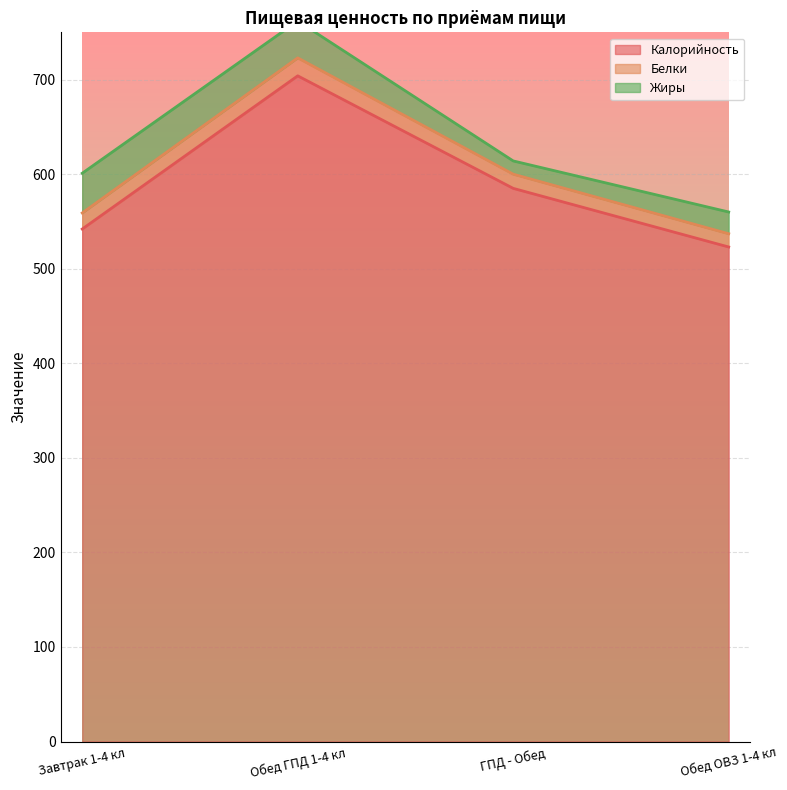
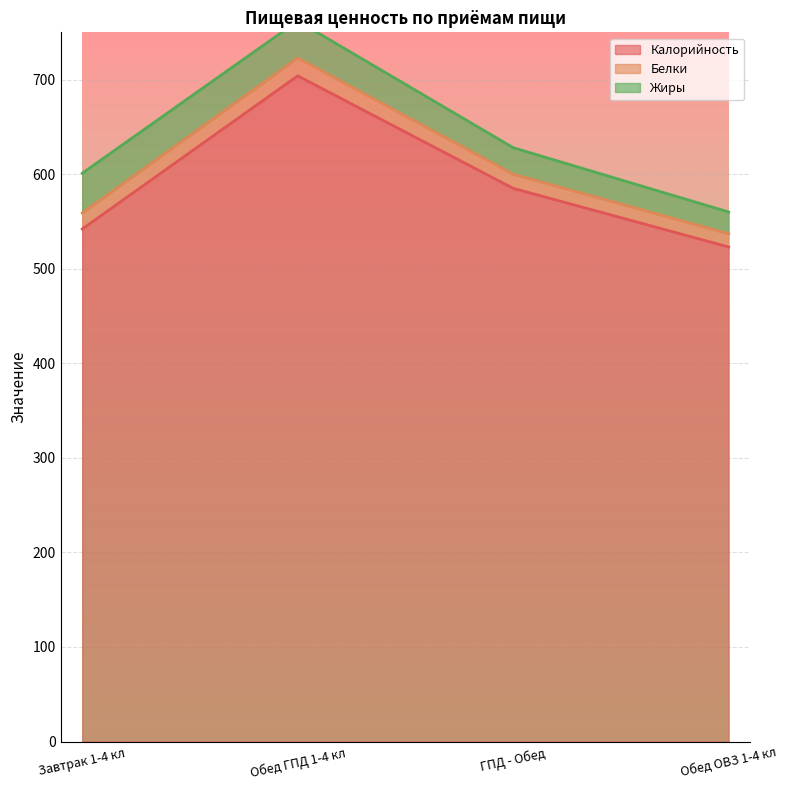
Жиры, ГПД - Обед: 10 -> 30
